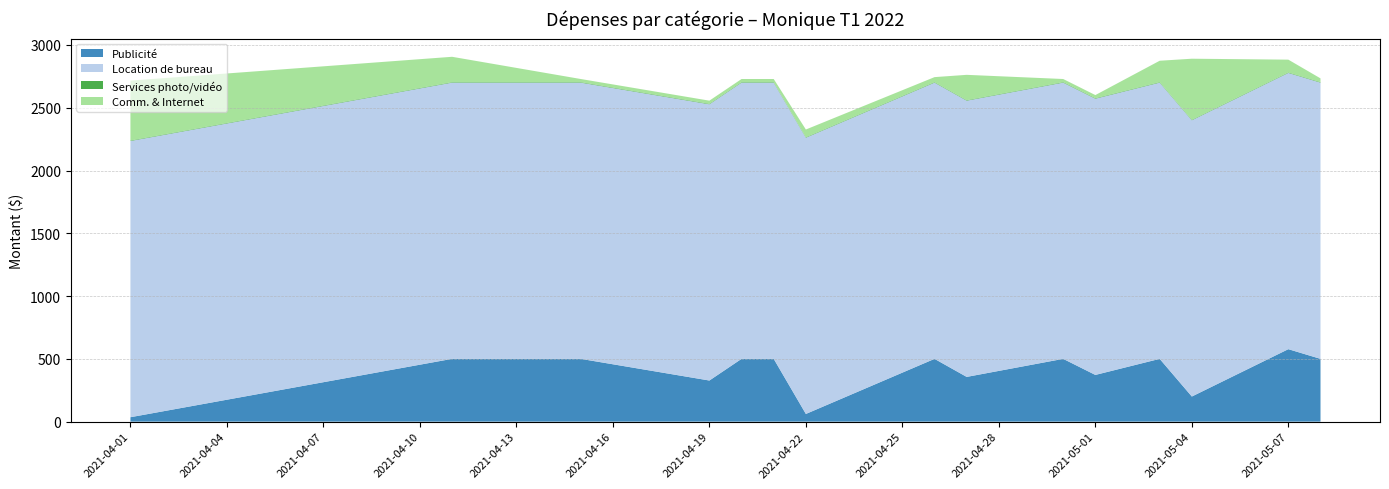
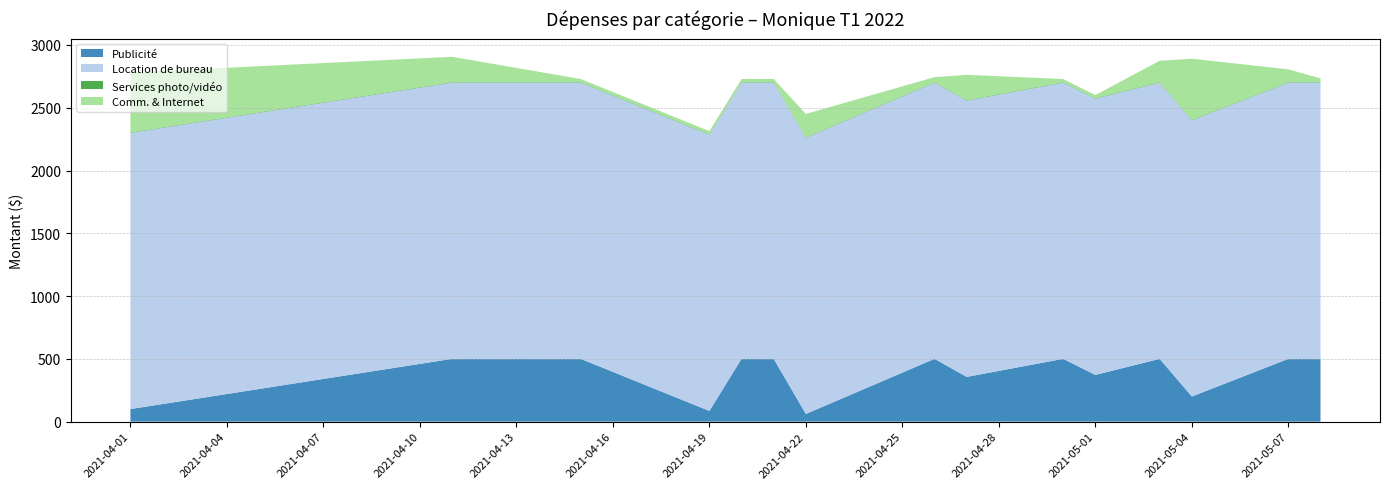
Publicité, 2021-04-01: 40 -> 100
Publicité, 2021-04-19: 330 -> 90
Comm. & Internet, 2021-04-22: 60 -> 190
Publicité, 2021-05-07: 580 -> 500
